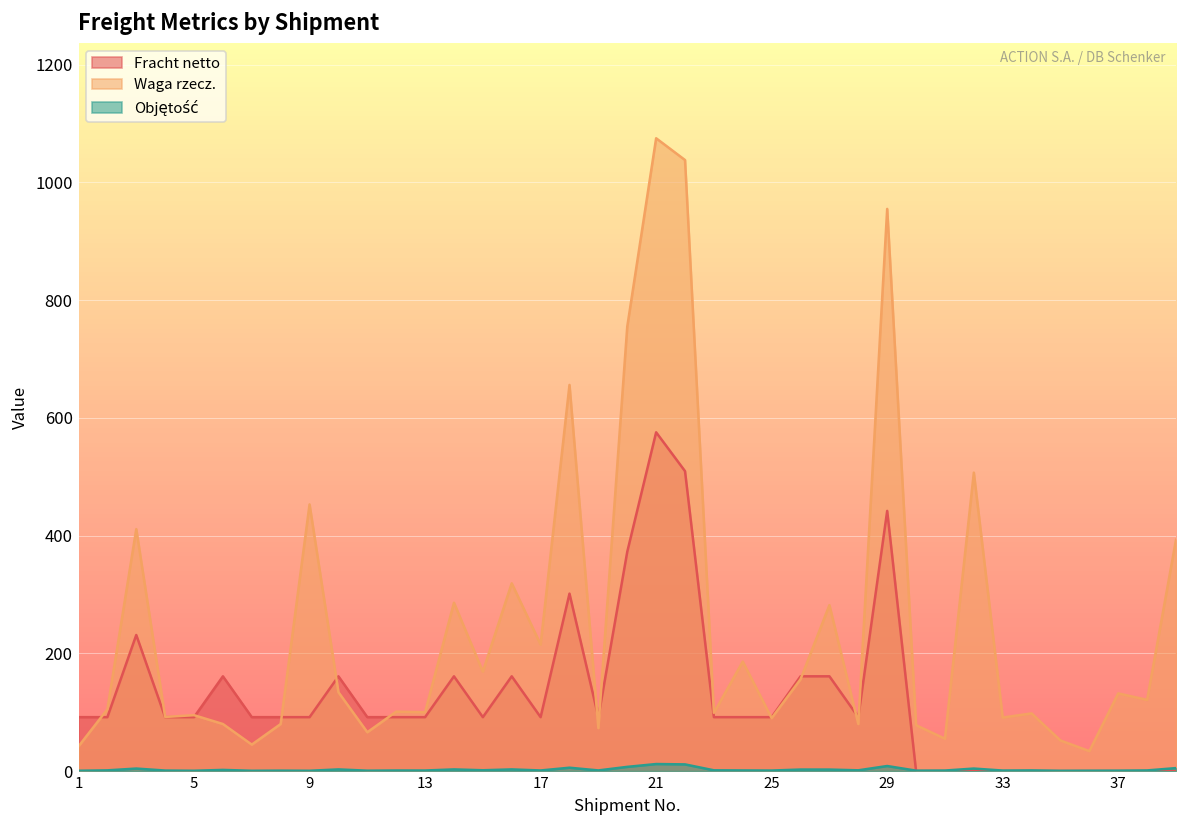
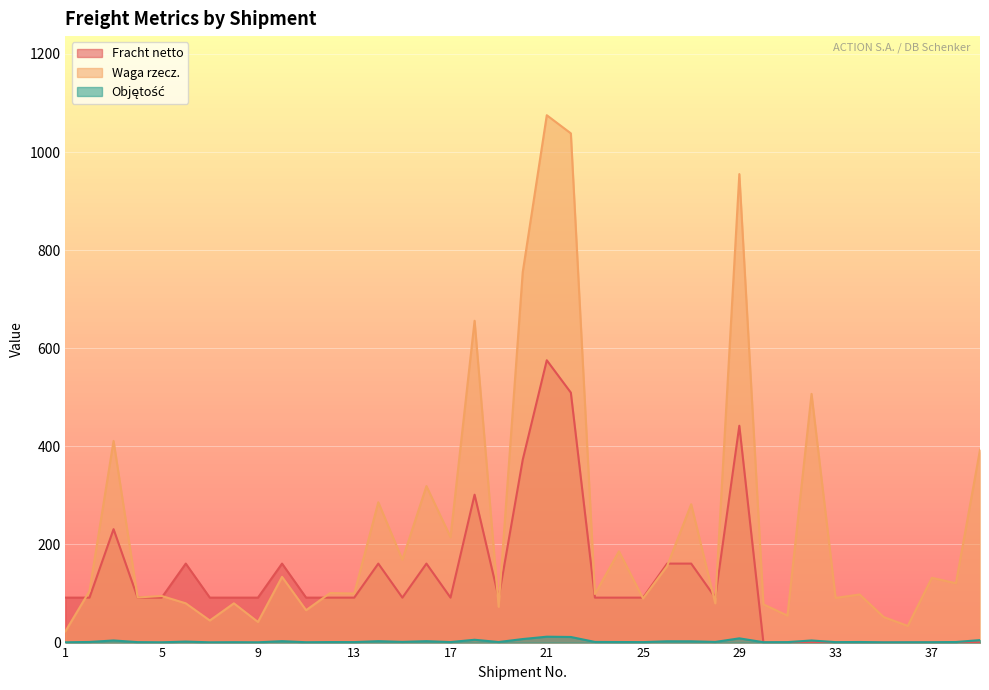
Waga rzecz., 1: 40 -> 20
Waga rzecz., 9: 450 -> 40
